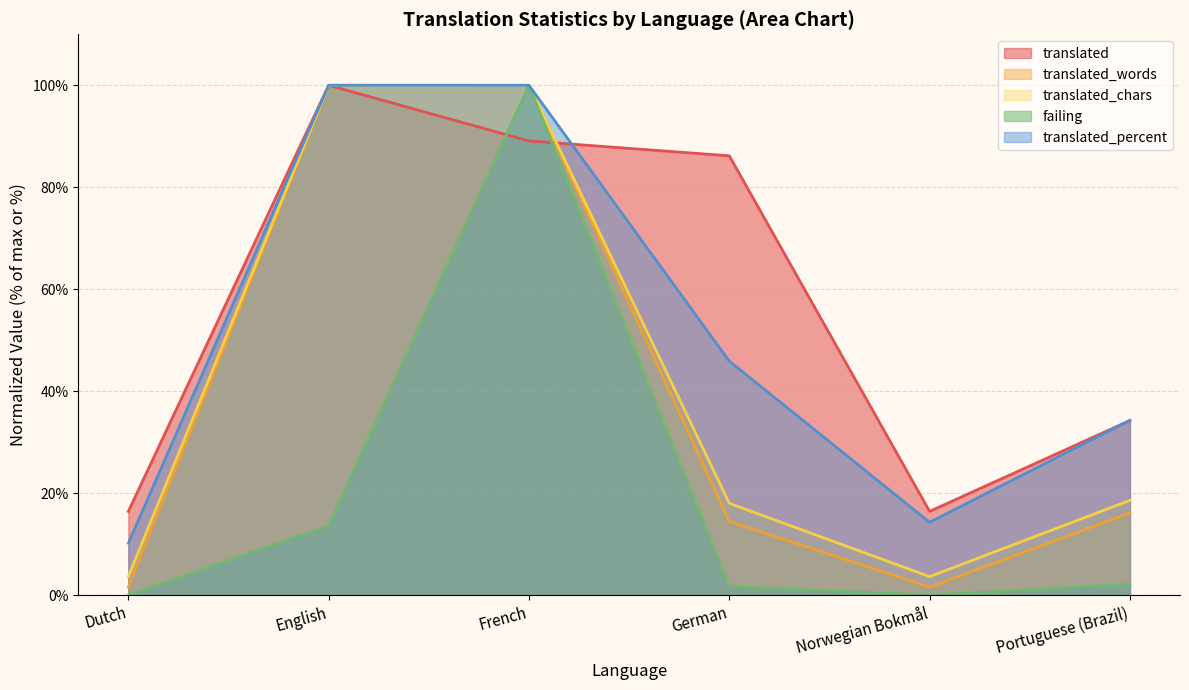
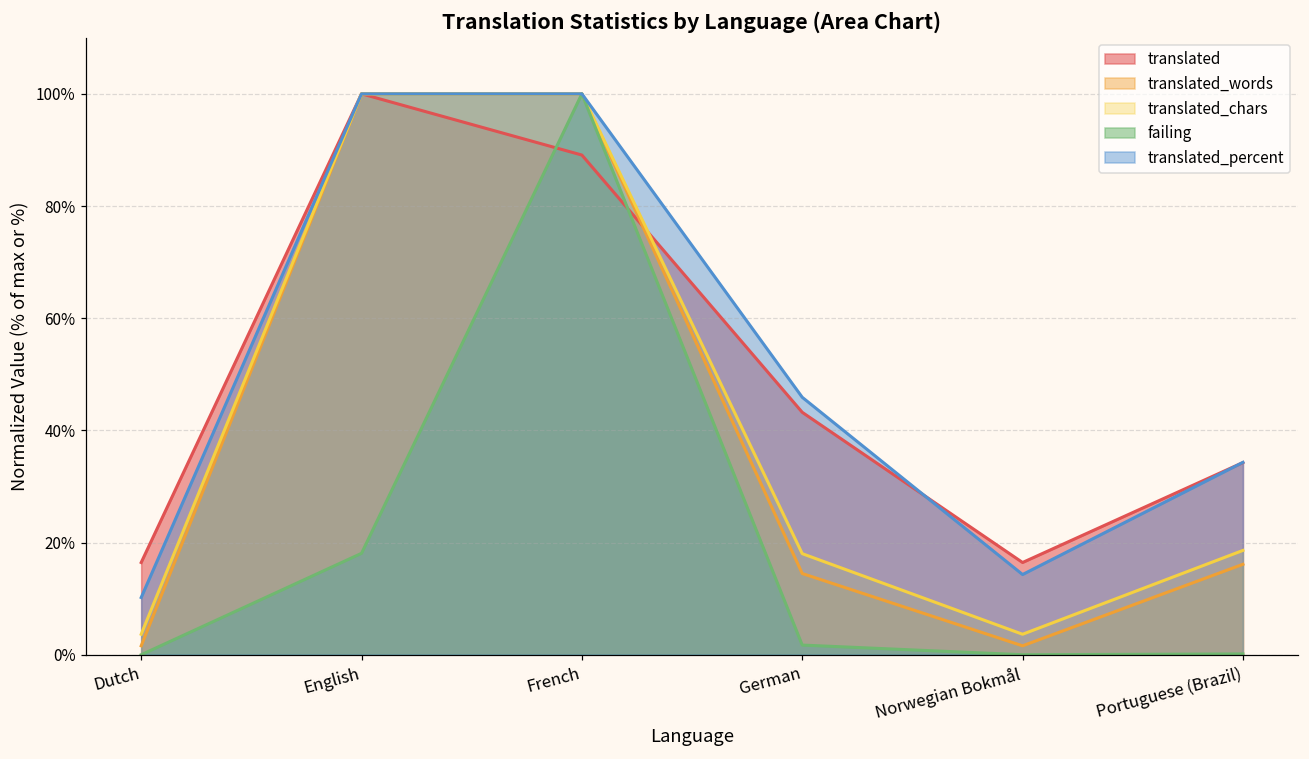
failing, English: 14% -> 18%
translated, German: 86% -> 43%
failing, Portuguese (Brazil): 2% -> 0%
